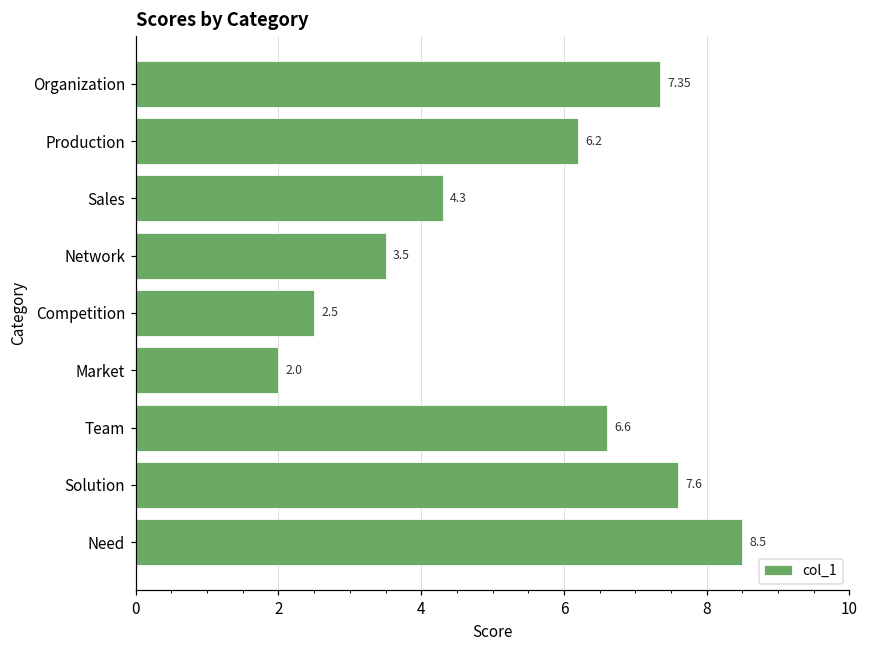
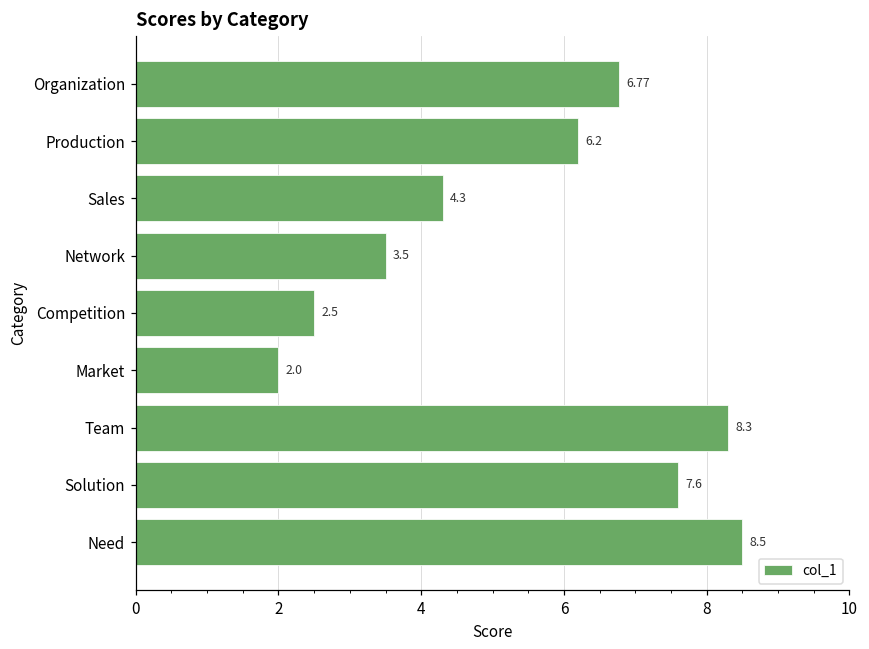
Organization: 7.35 -> 6.77
Team: 6.6 -> 8.3
